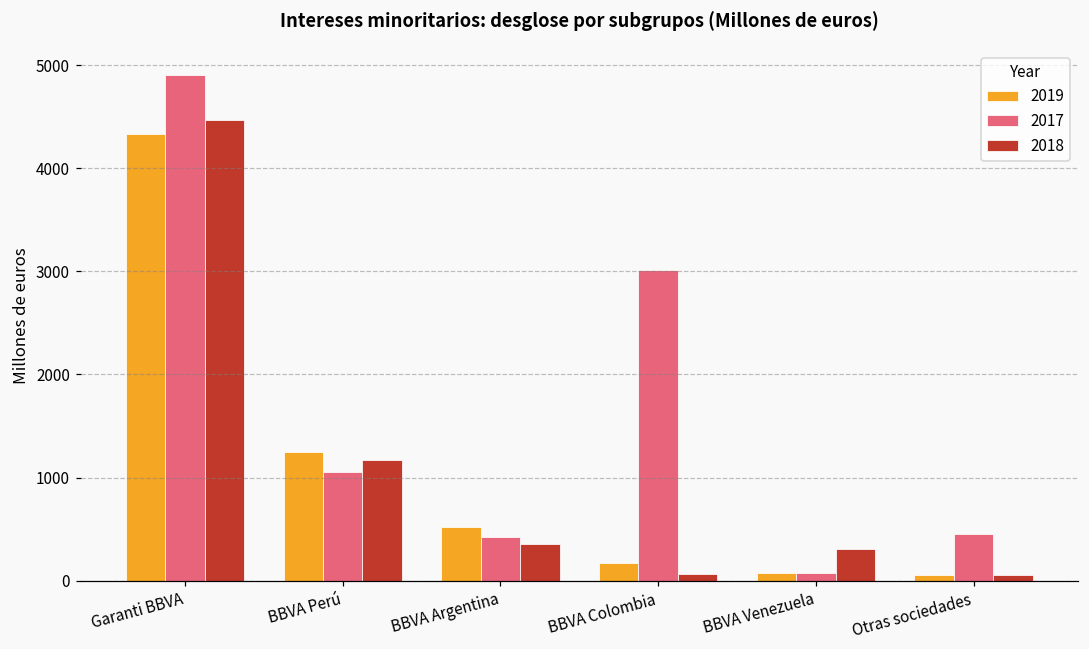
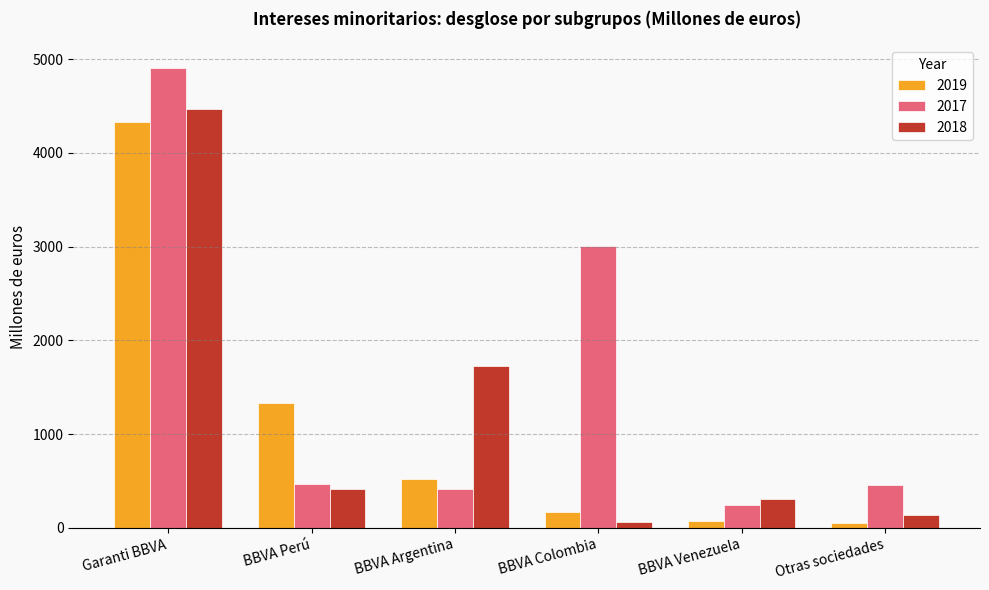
2019, BBVA Perú: 1200 -> 1300
2017, BBVA Perú: 1100 -> 500
2018, BBVA Perú: 1200 -> 400
2018, BBVA Argentina: 400 -> 1700
2017, BBVA Venezuela: 100 -> 200
2018, Otras sociedades: 50 -> 140
